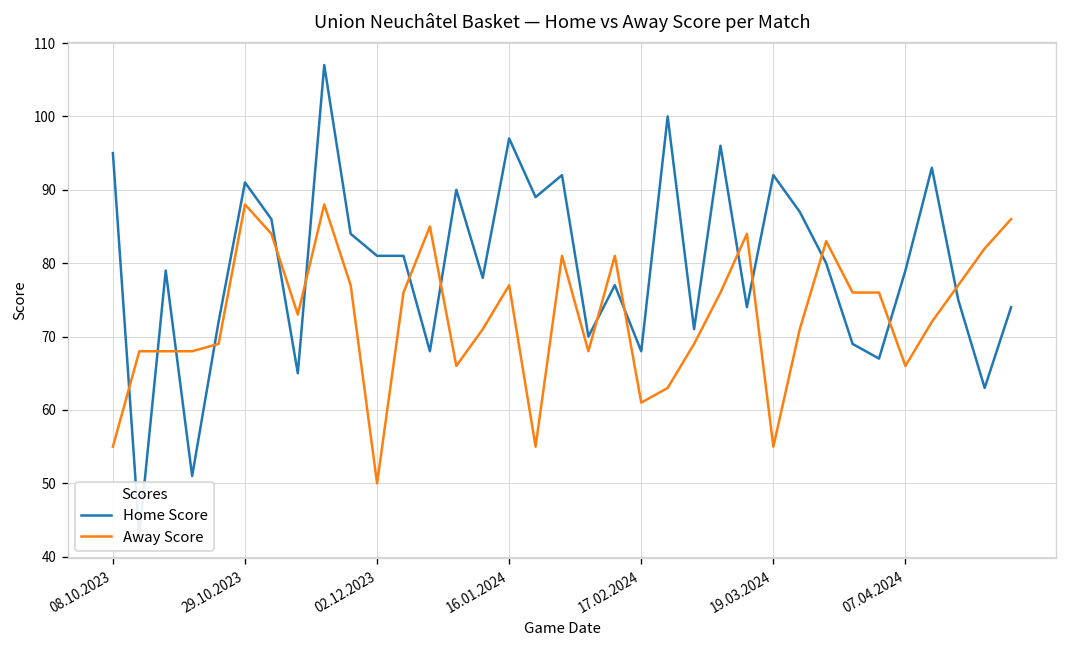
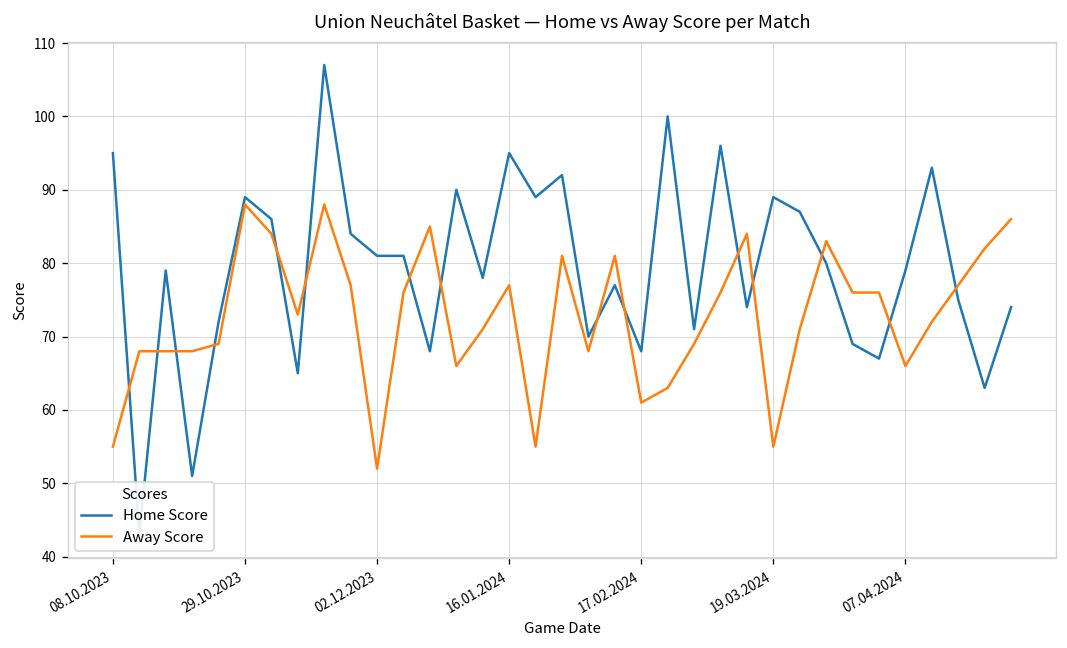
Home Score, 29.10.2023: 91 -> 89
Away Score, 02.12.2023: 50 -> 52
Home Score, 16.01.2024: 97 -> 95
Home Score, 19.03.2024: 92 -> 89
